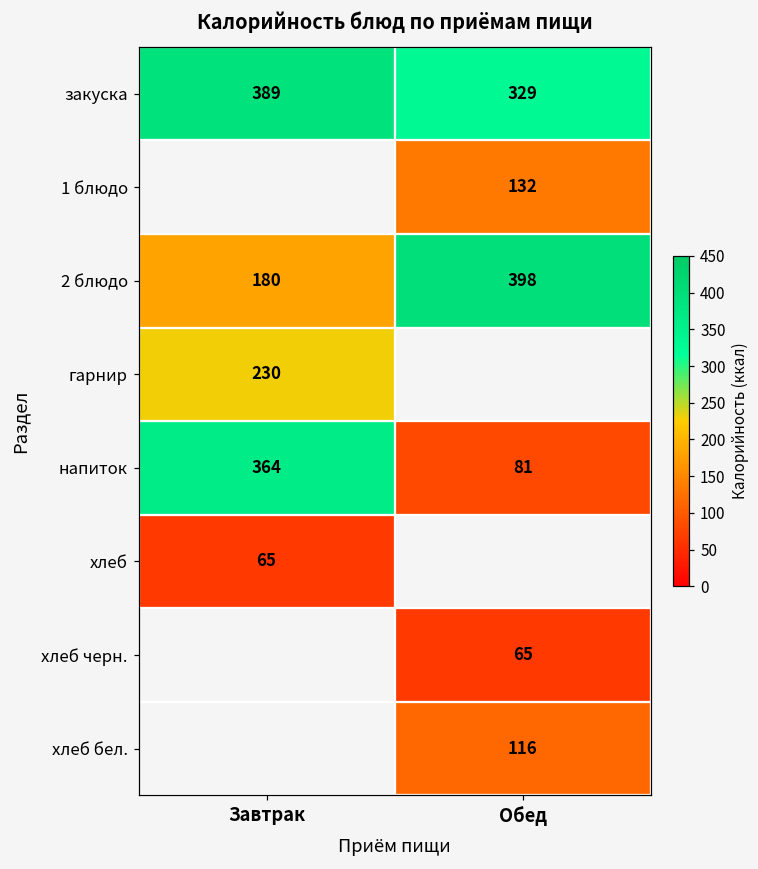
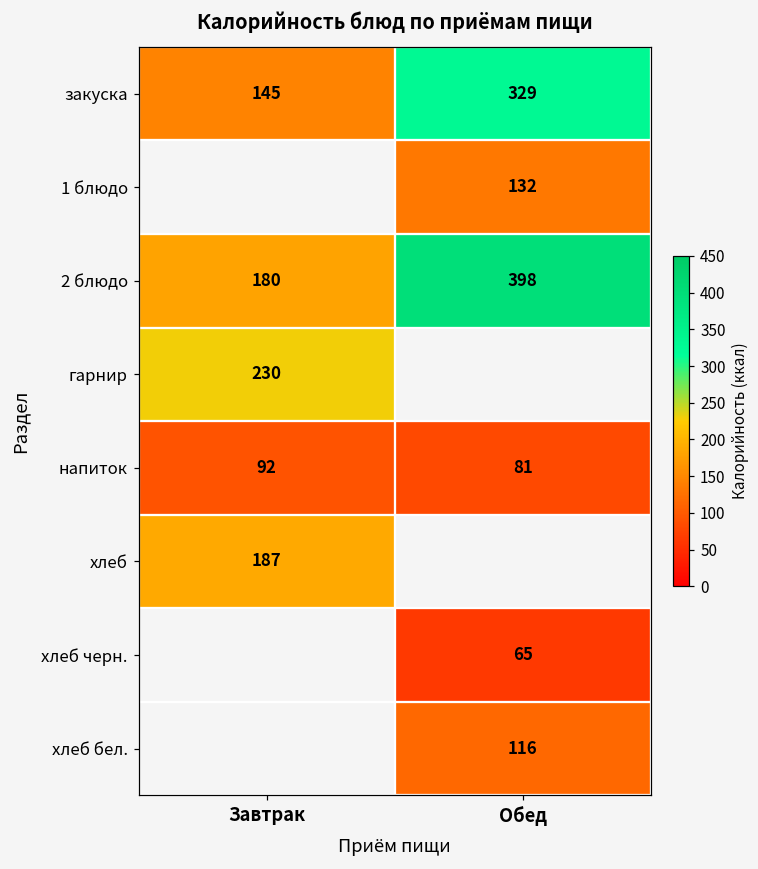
закуска, Завтрак: 389 -> 145
напиток, Завтрак: 364 -> 92
хлеб, Завтрак: 65 -> 187
